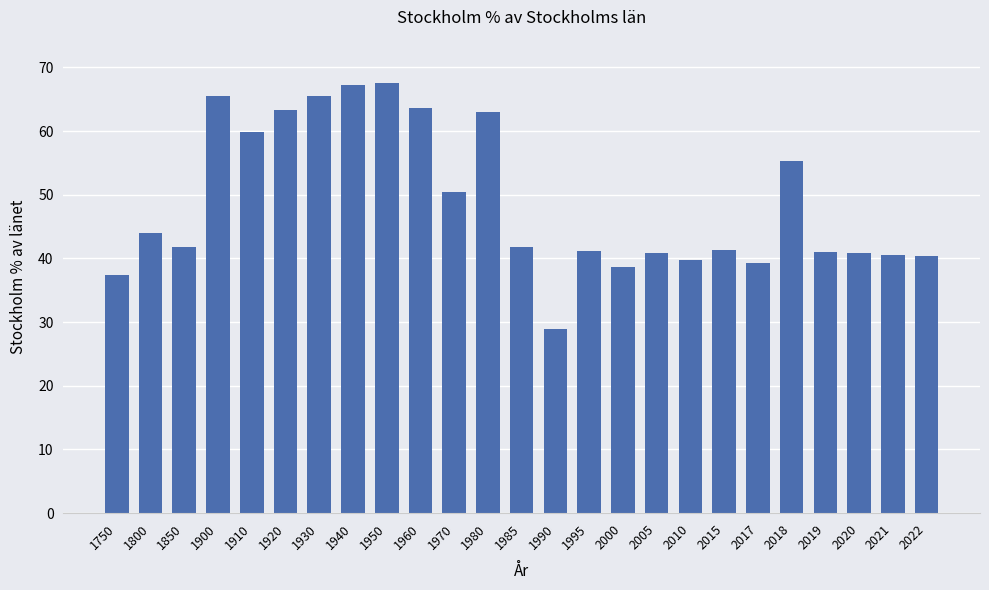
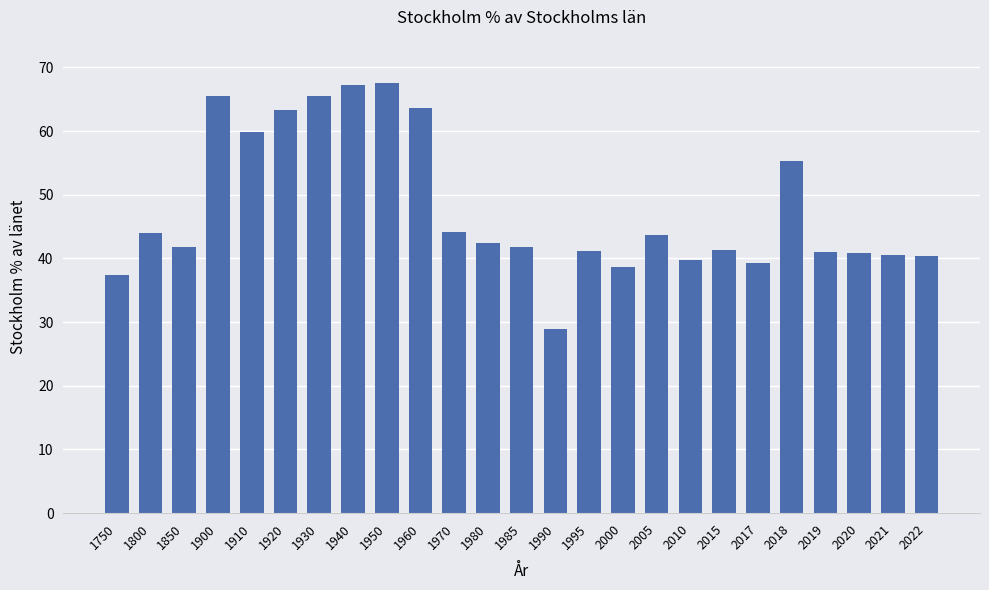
1970: 50 -> 44
1980: 63 -> 42
2005: 41 -> 44
